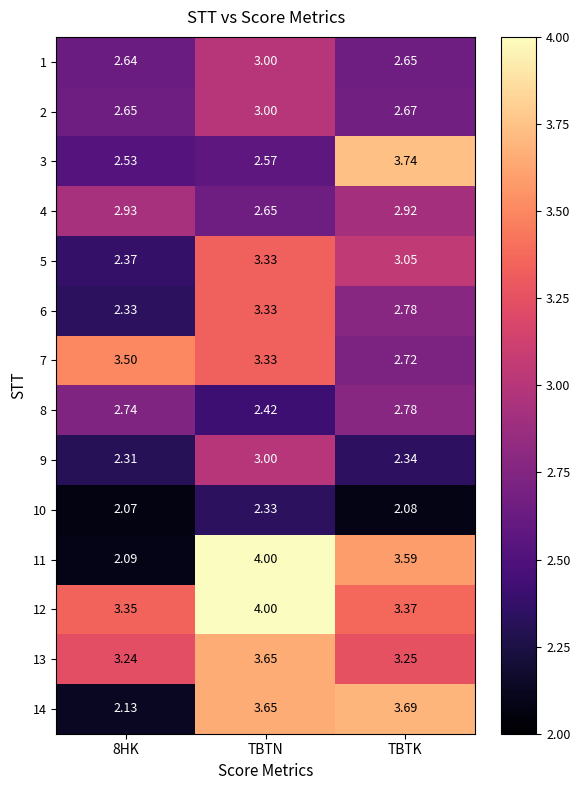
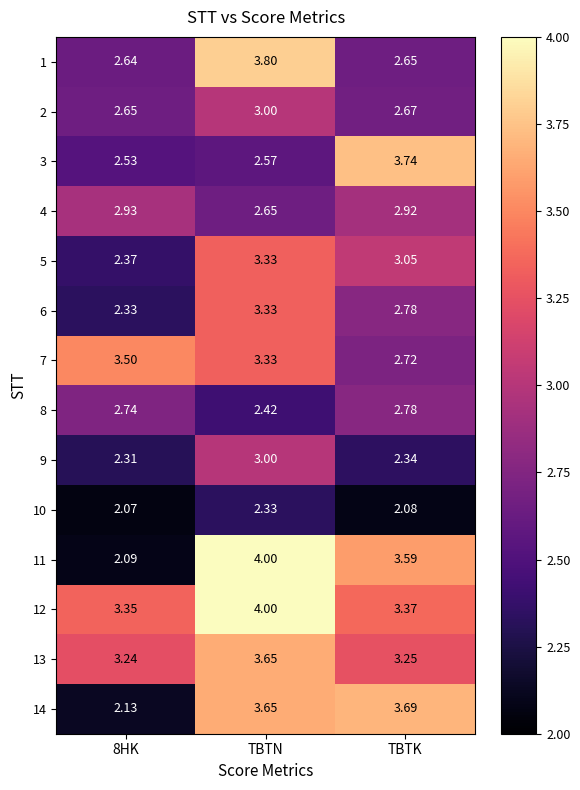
1, TBTN: 3.00 -> 3.80
